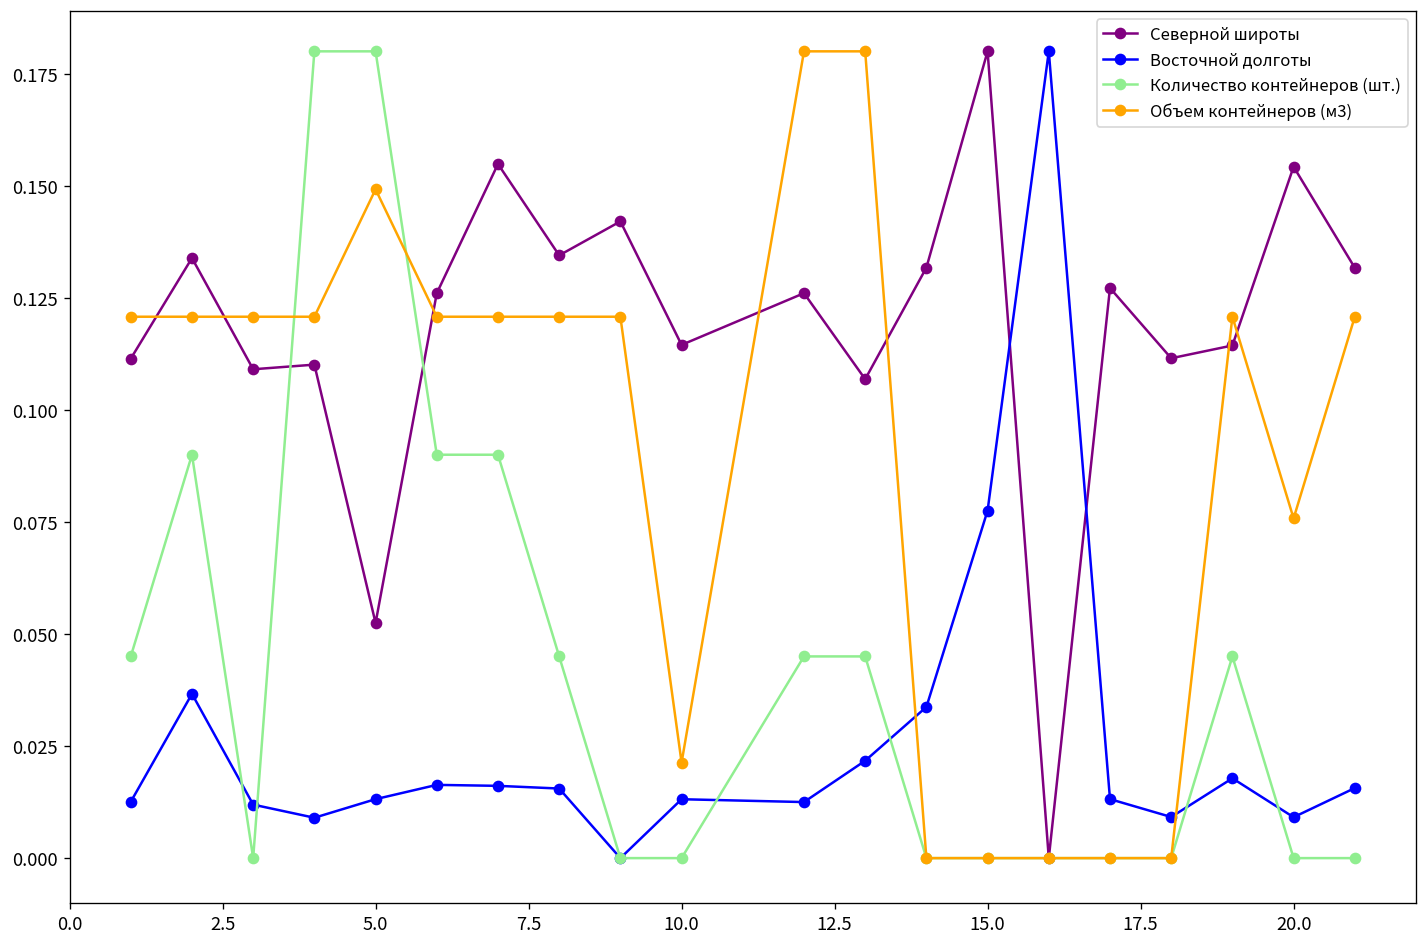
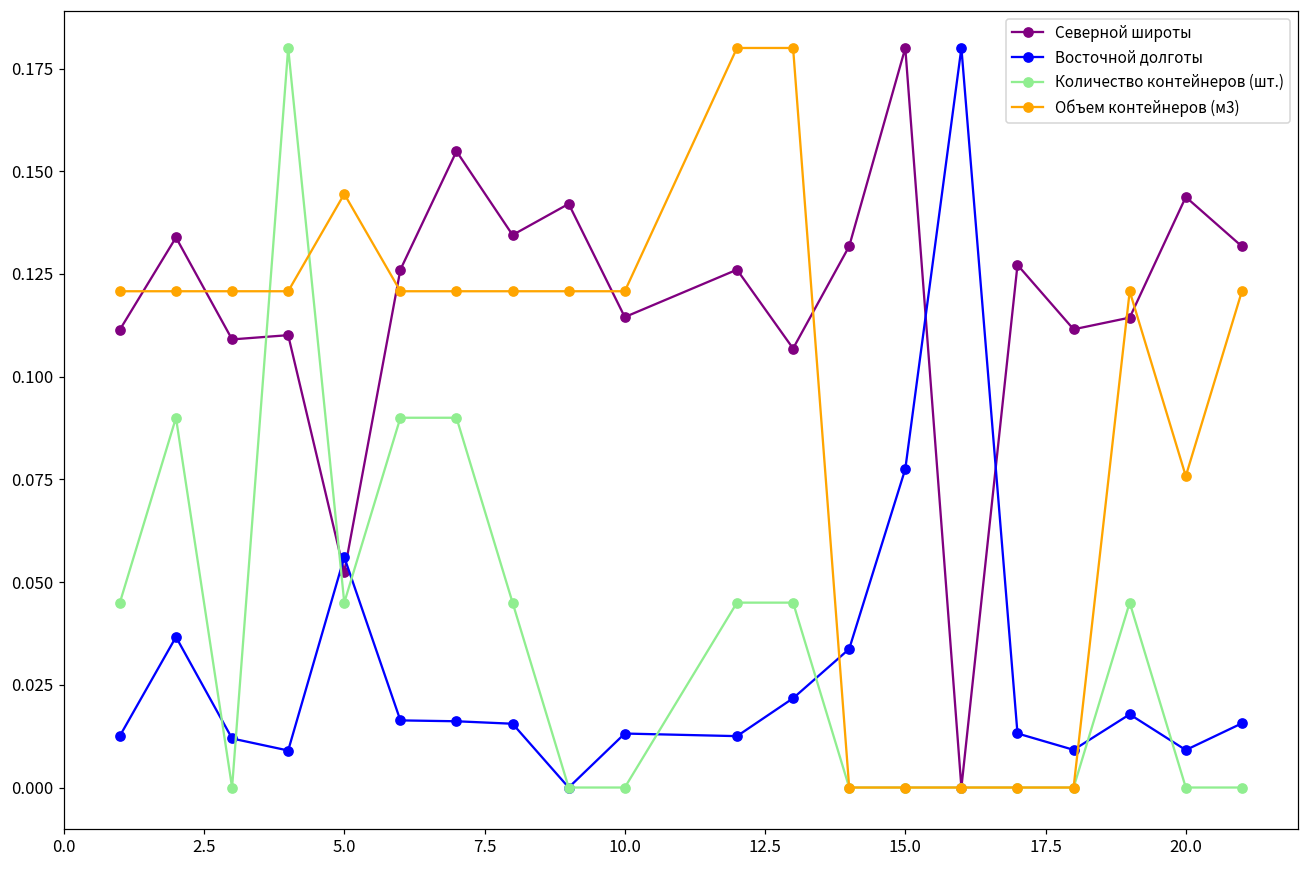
Восточной долготы, 5.0: 0.013 -> 0.056
Количество контейнеров (шт.), 5.0: 0.180 -> 0.045
Объем контейнеров (м3), 5.0: 0.149 -> 0.144
Объем контейнеров (м3), 10.0: 0.021 -> 0.121
Северной широты, 20.0: 0.154 -> 0.144
